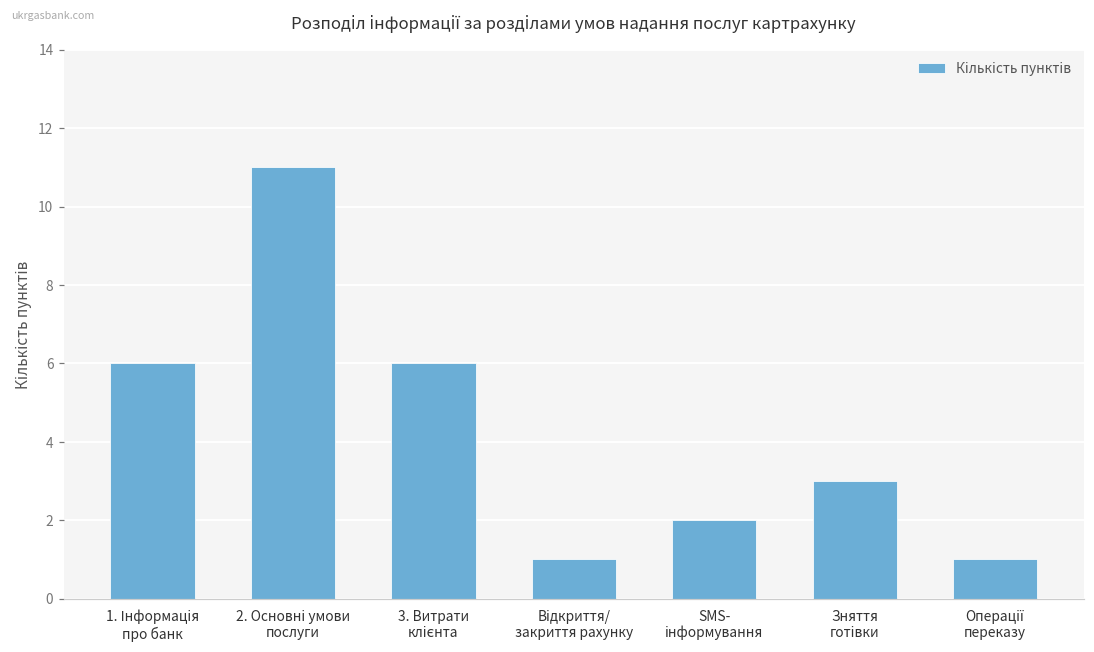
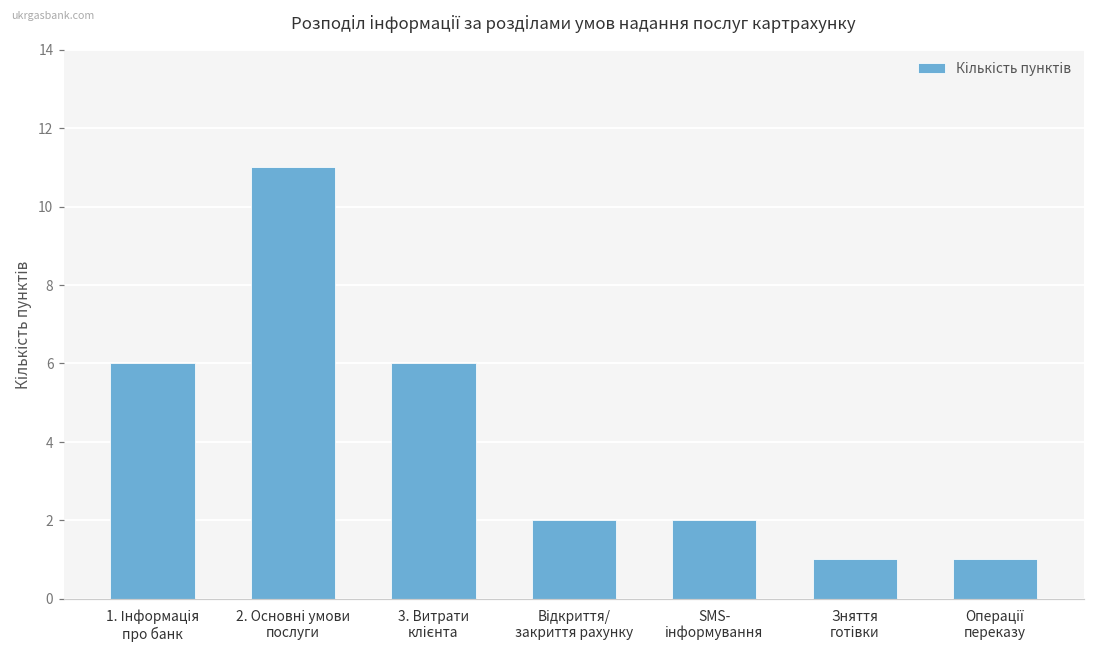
Відкриття/ закриття рахунку: 1 -> 2
Зняття готівки: 3 -> 1
